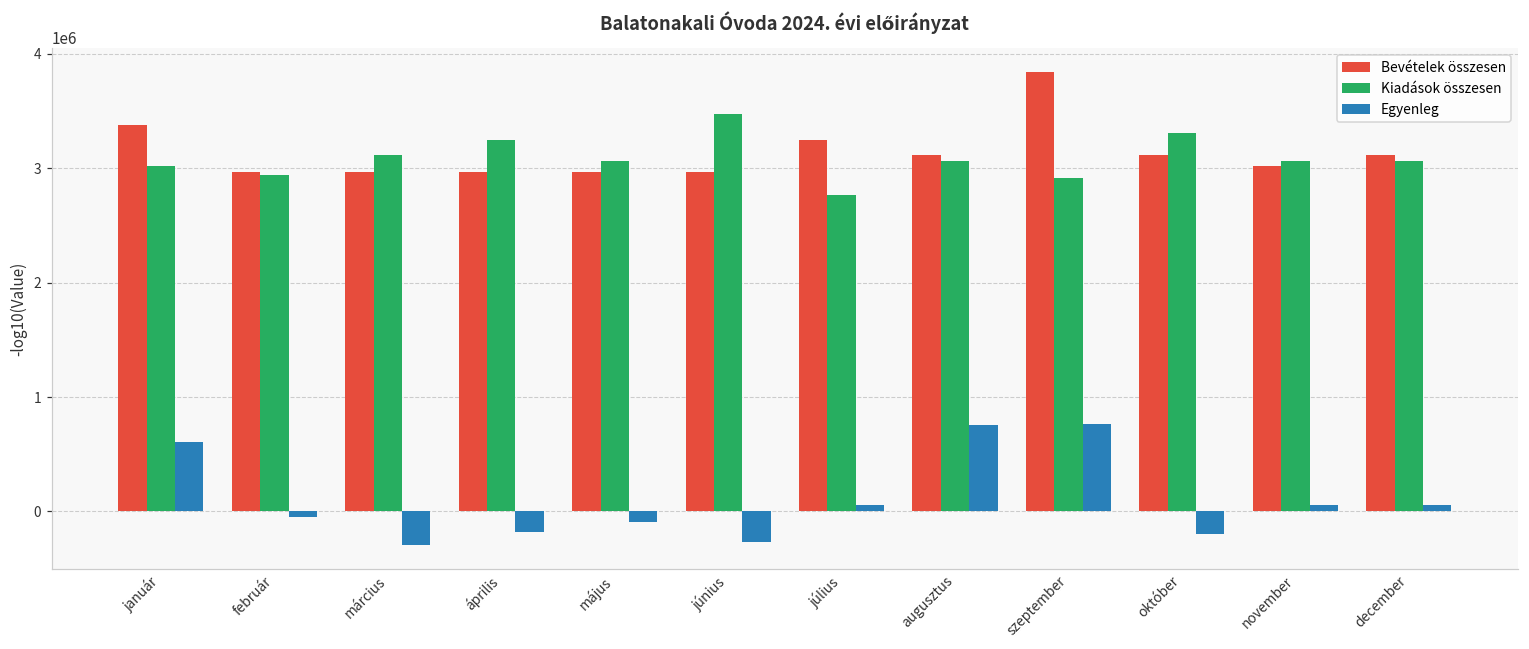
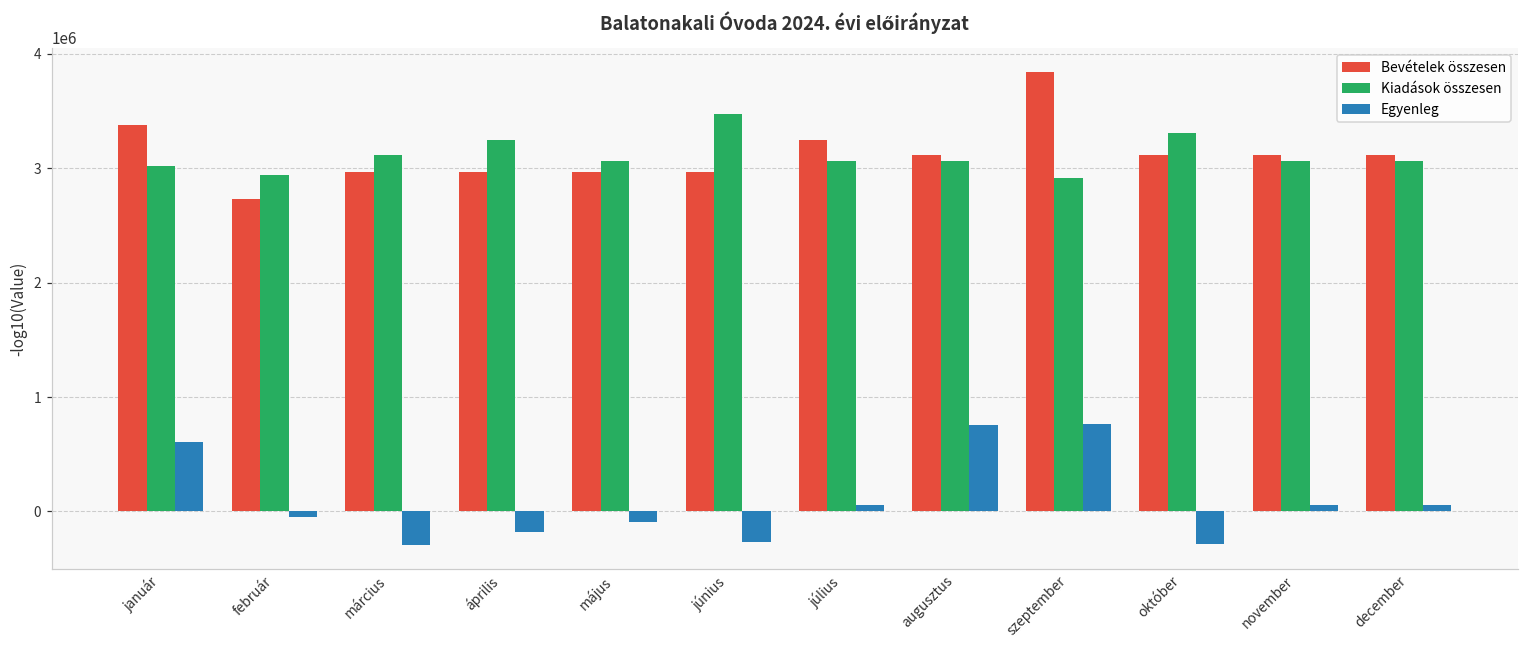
Bevételek összesen, február: 2970000 -> 2730000
Kiadások összesen, július: 2770000 -> 3060000
Egyenleg, október: -190000 -> -280000
Bevételek összesen, november: 3020000 -> 3120000
